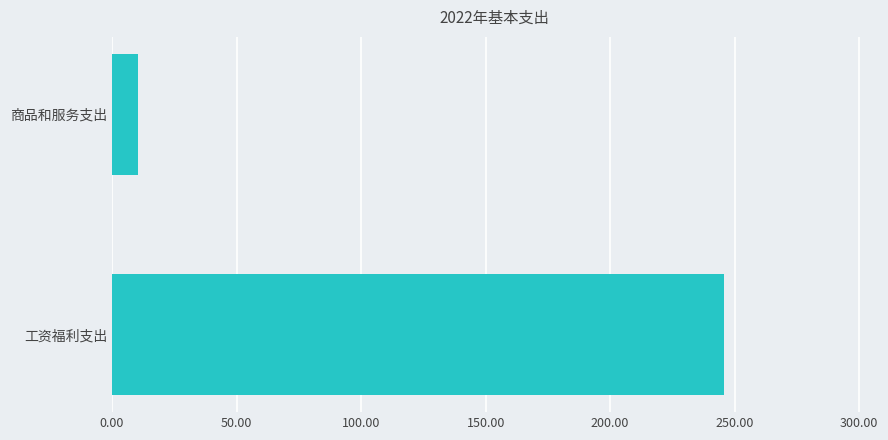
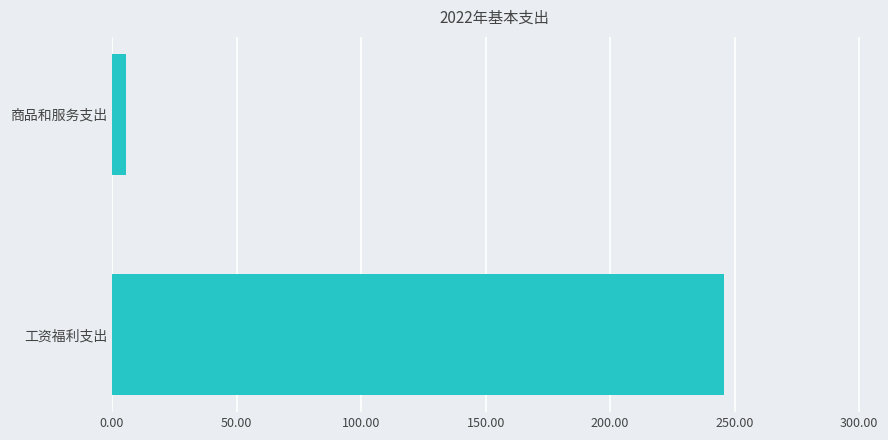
商品和服务支出: 11 -> 6
